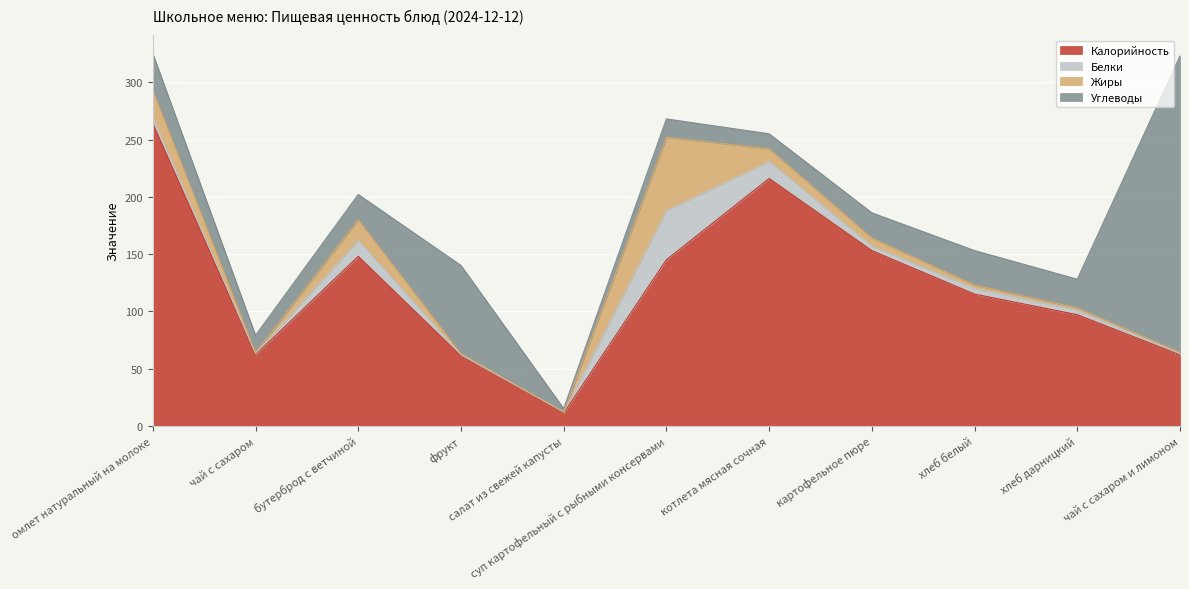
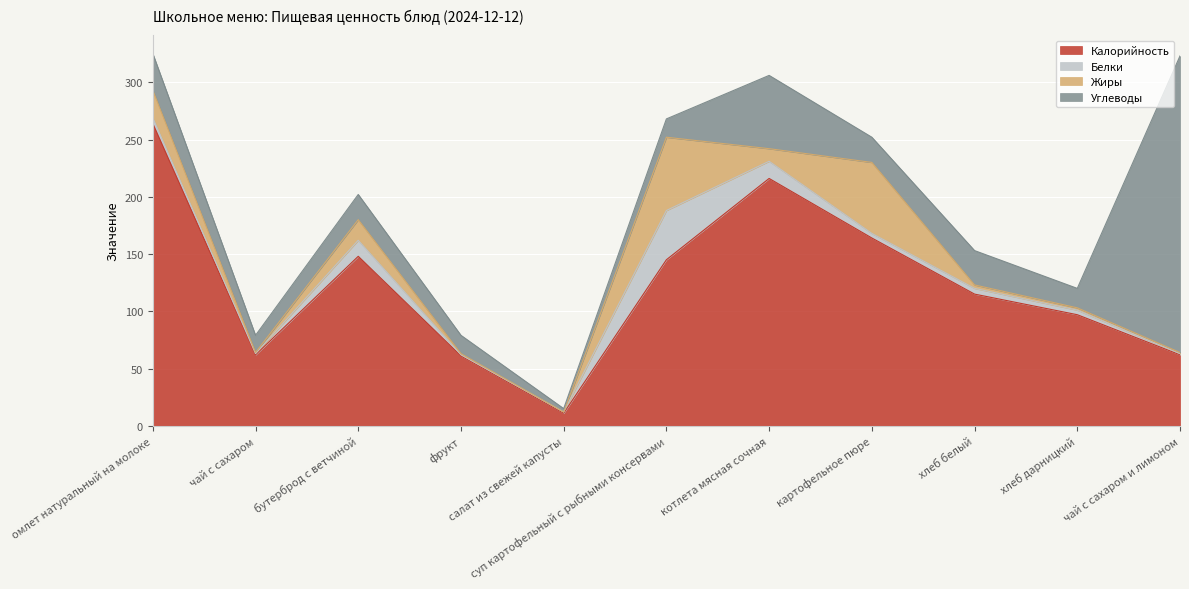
Углеводы, фрукт: 77 -> 16
Углеводы, котлета мясная сочная: 13 -> 64
Калорийность, картофельное пюре: 153 -> 164
Жиры, картофельное пюре: 7 -> 62
Углеводы, хлеб дарницкий: 25 -> 17
